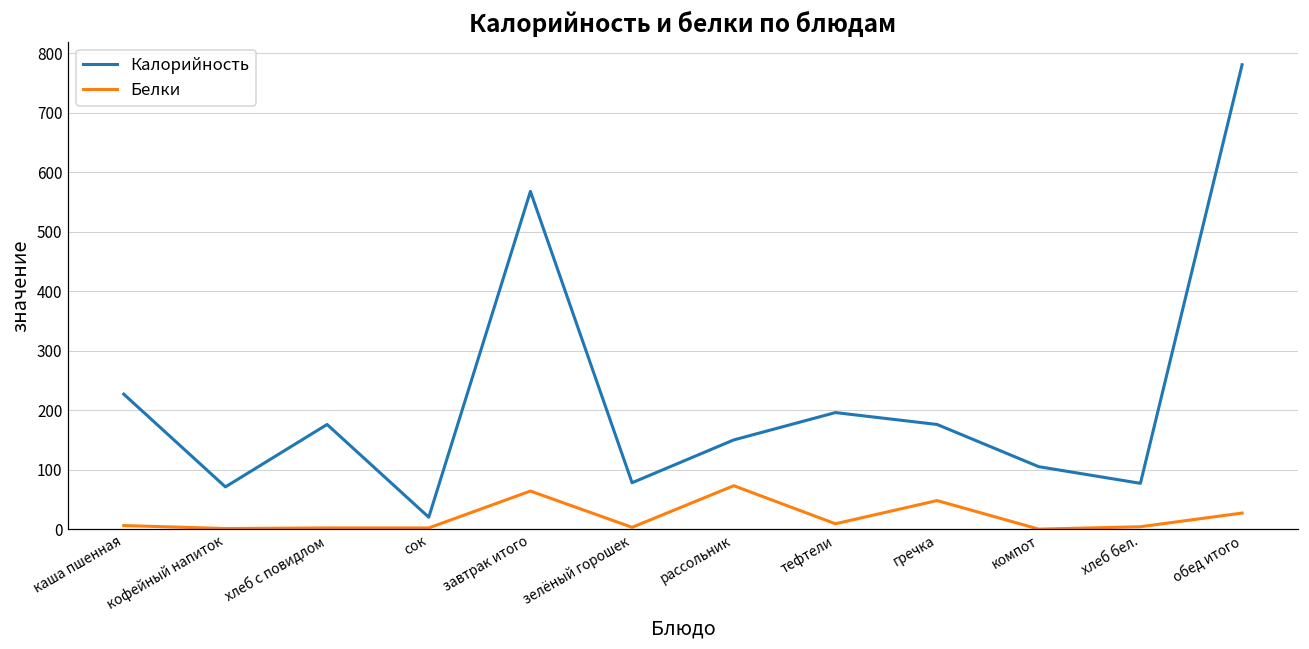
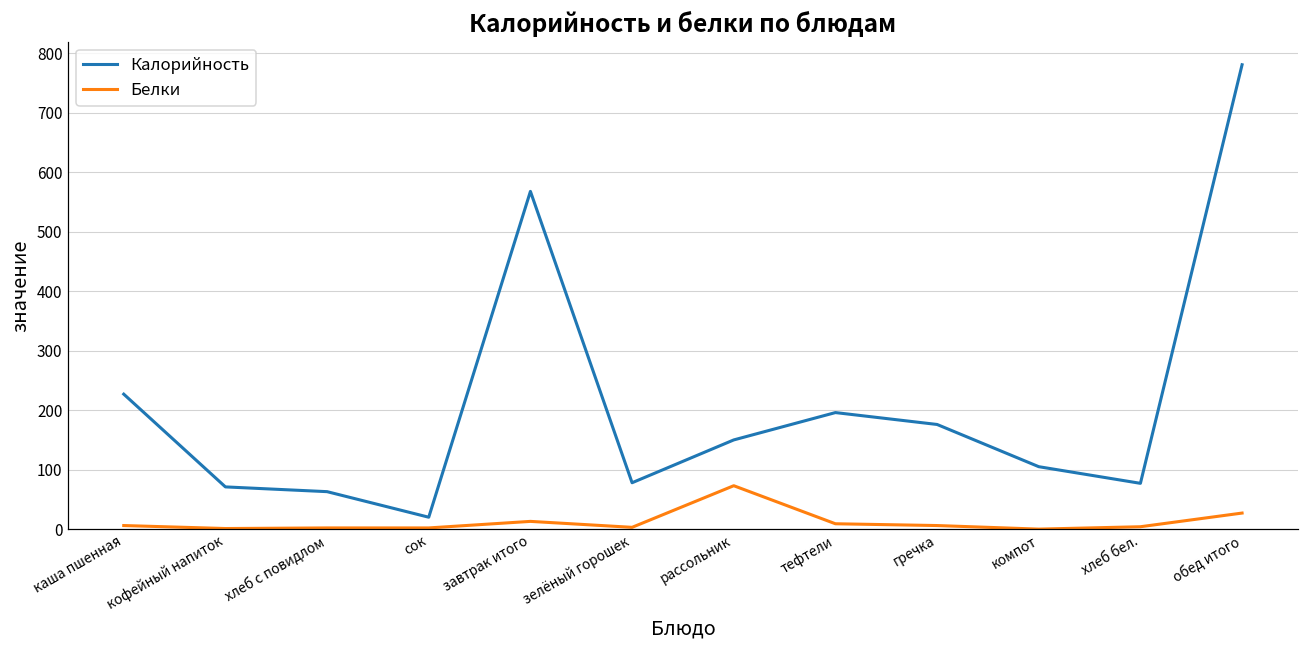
Калорийность, хлеб с повидлом: 180 -> 60
Белки, завтрак итого: 60 -> 10
Белки, гречка: 50 -> 10
